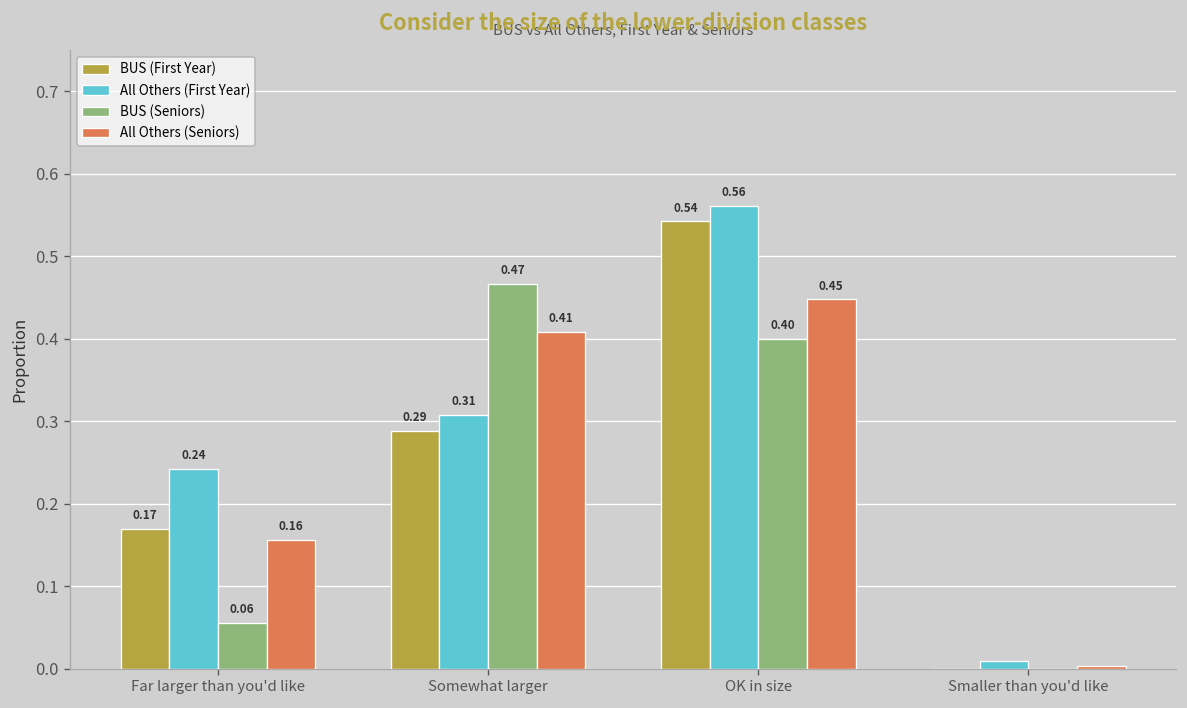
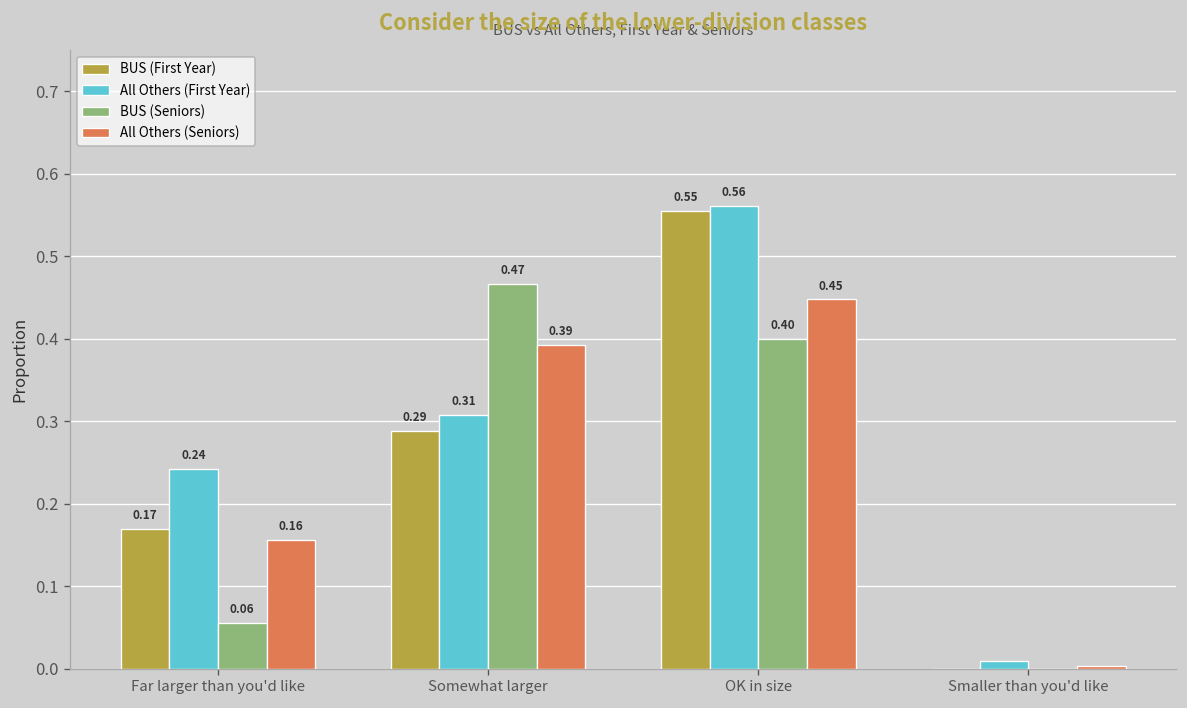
All Others (Seniors), Somewhat larger: 0.41 -> 0.39
BUS (First Year), OK in size: 0.54 -> 0.55
